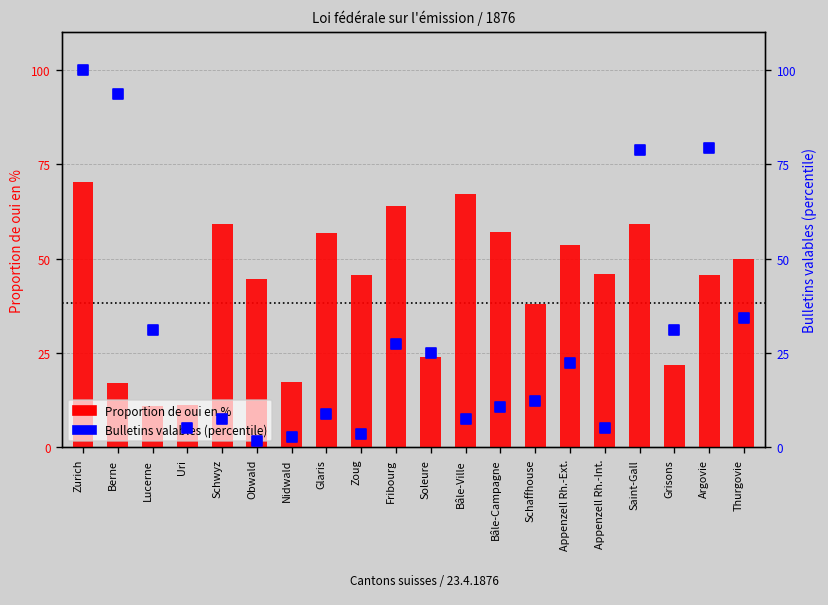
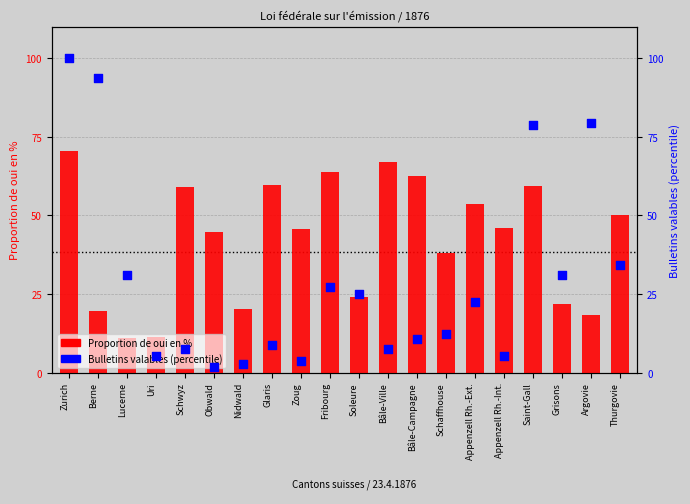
Proportion de oui en %, Berne: 17 -> 20
Proportion de oui en %, Nidwald: 17 -> 20
Proportion de oui en %, Glaris: 57 -> 60
Proportion de oui en %, Bâle-Campagne: 57 -> 62
Proportion de oui en %, Argovie: 46 -> 18
